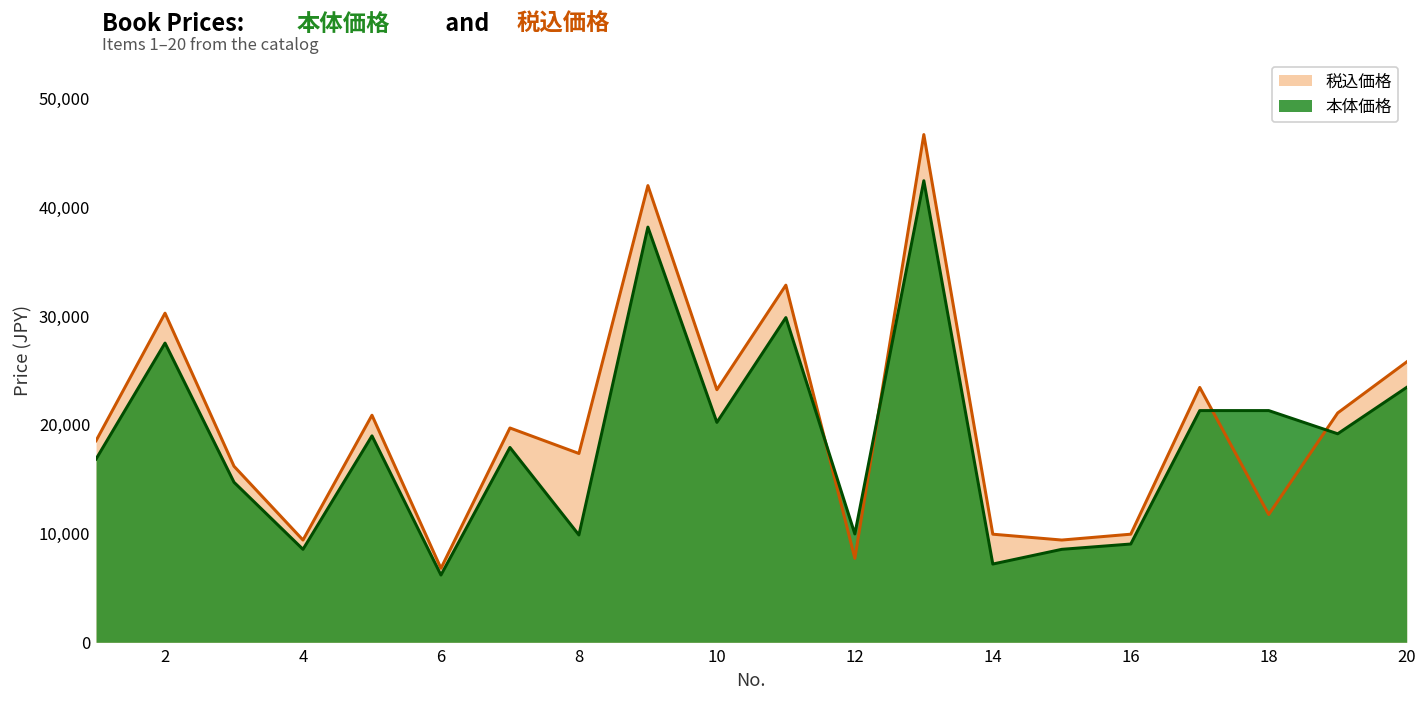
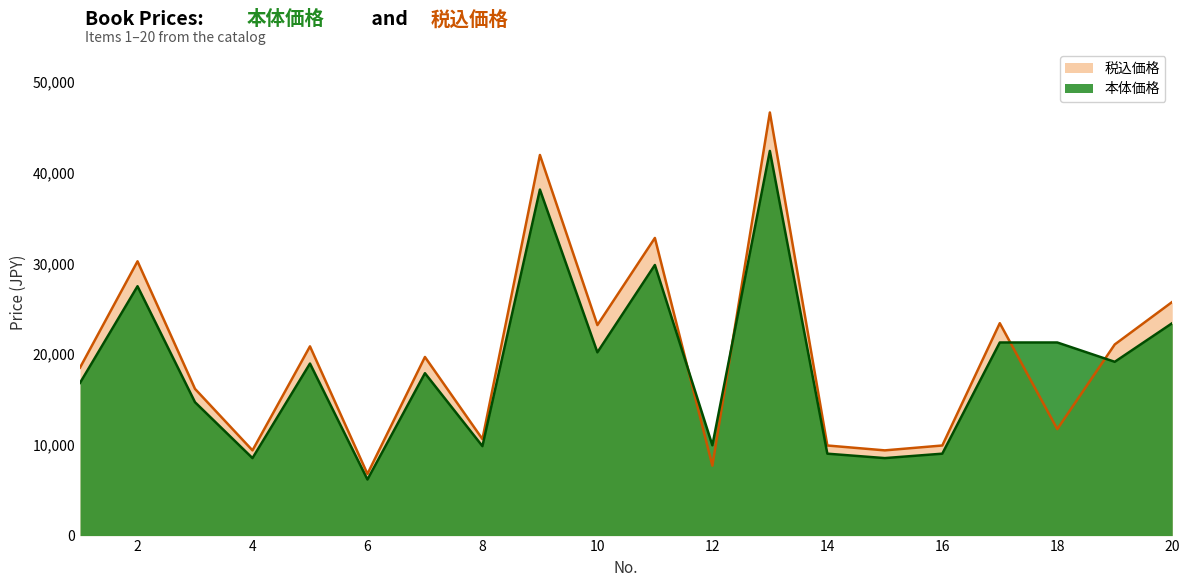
税込価格, 8: 17,000 -> 11,000
本体価格, 14: 7,000 -> 9,000
